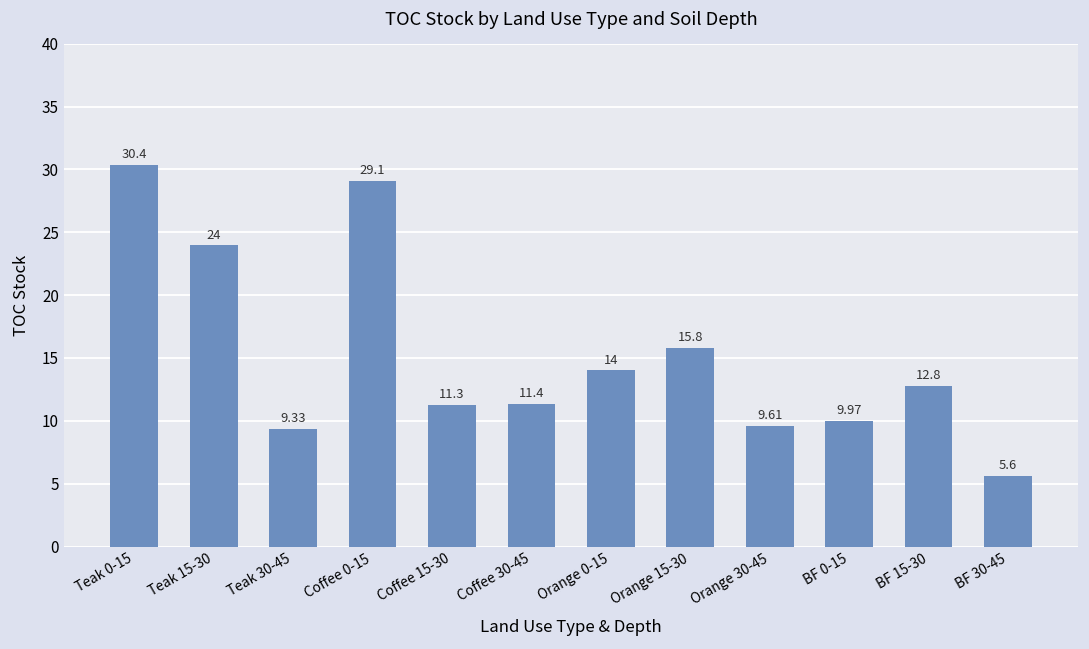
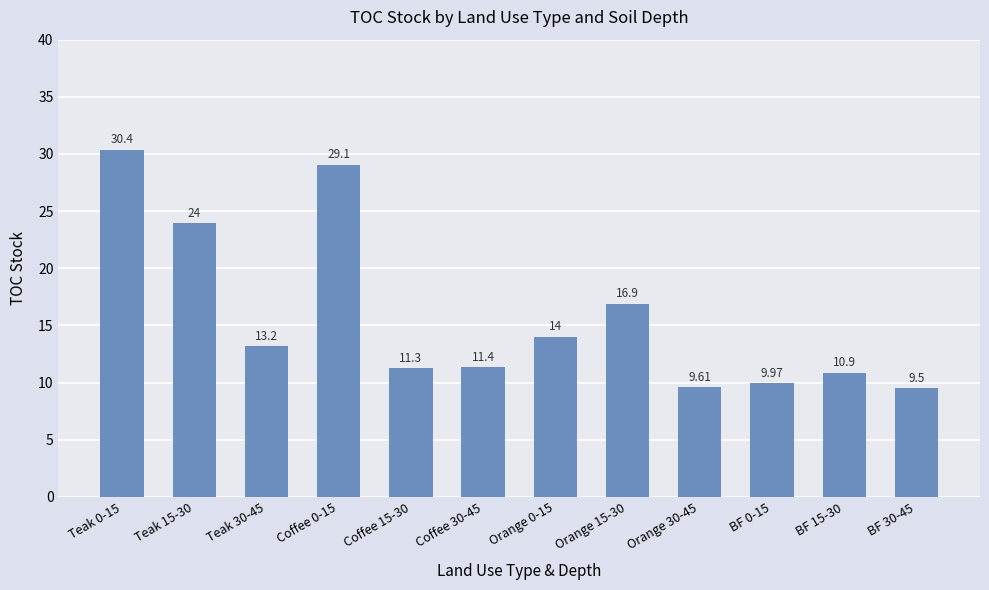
Teak 30-45: 9.33 -> 13.2
Orange 15-30: 15.8 -> 16.9
BF 15-30: 12.8 -> 10.9
BF 30-45: 5.6 -> 9.5
